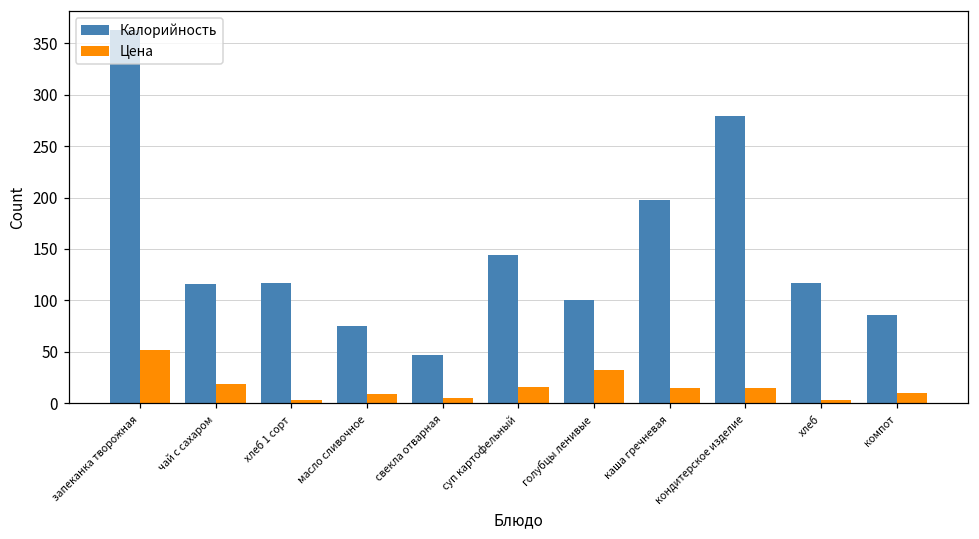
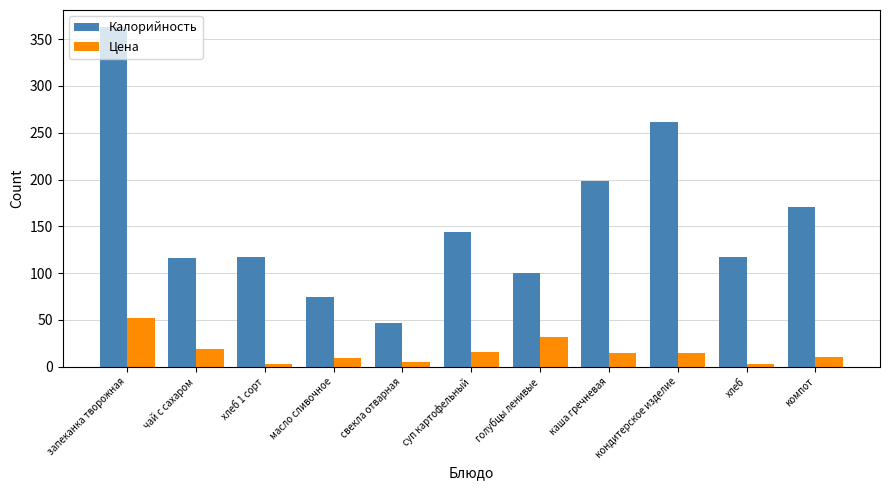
Калорийность, кондитерское изделие: 280 -> 260
Калорийность, компот: 90 -> 170
